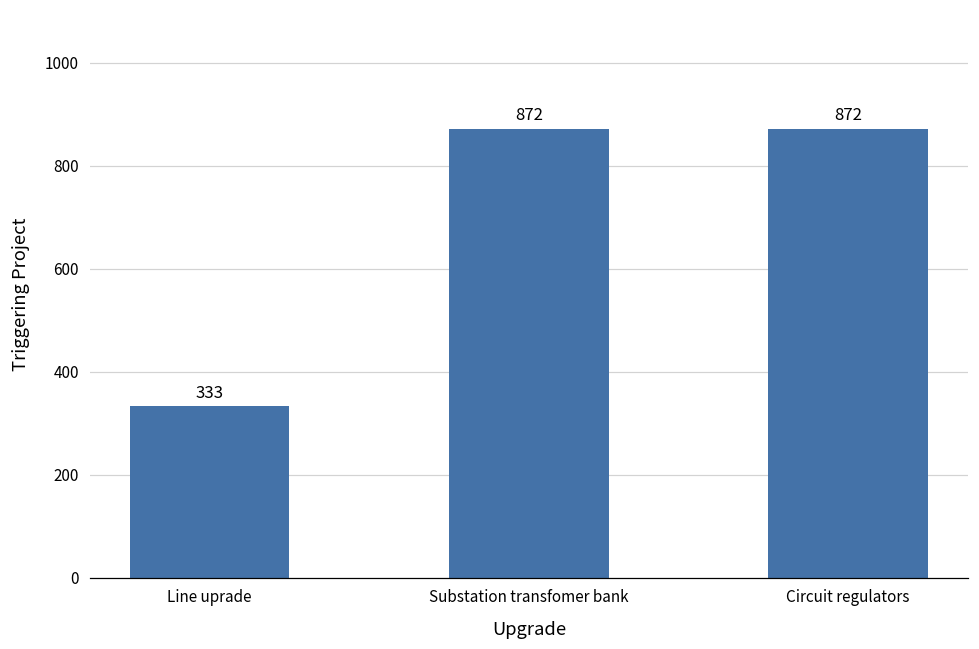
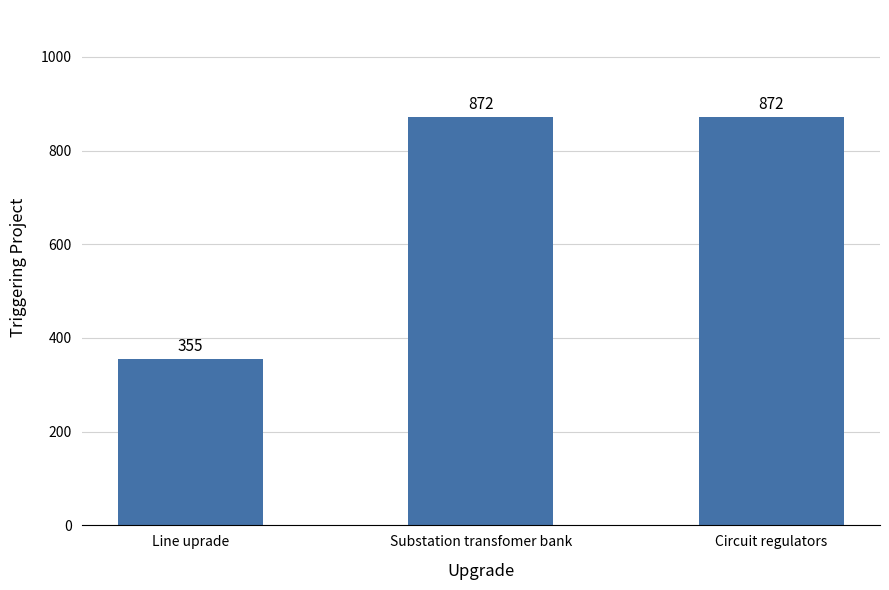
Line uprade: 333 -> 355
